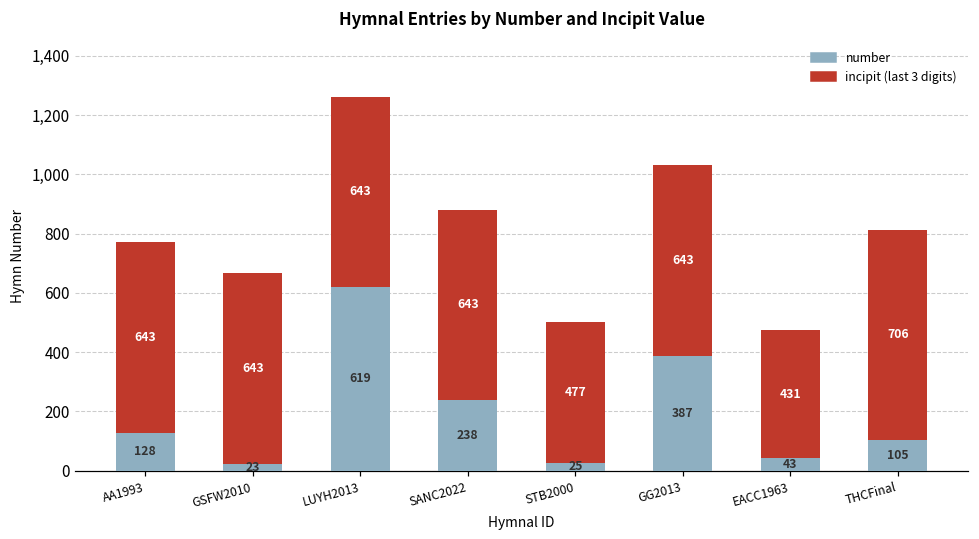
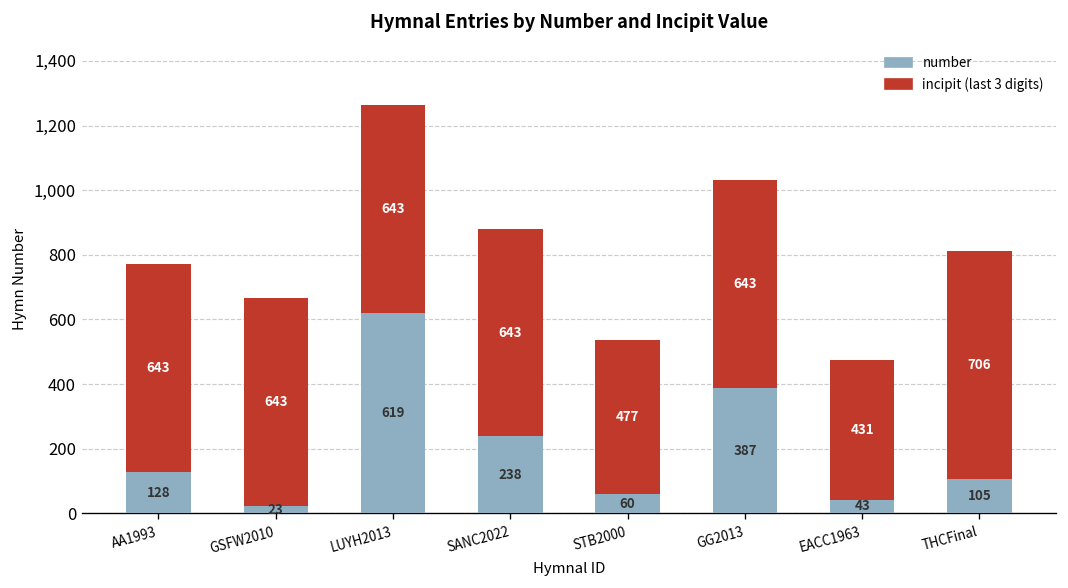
number, STB2000: 25 -> 60
